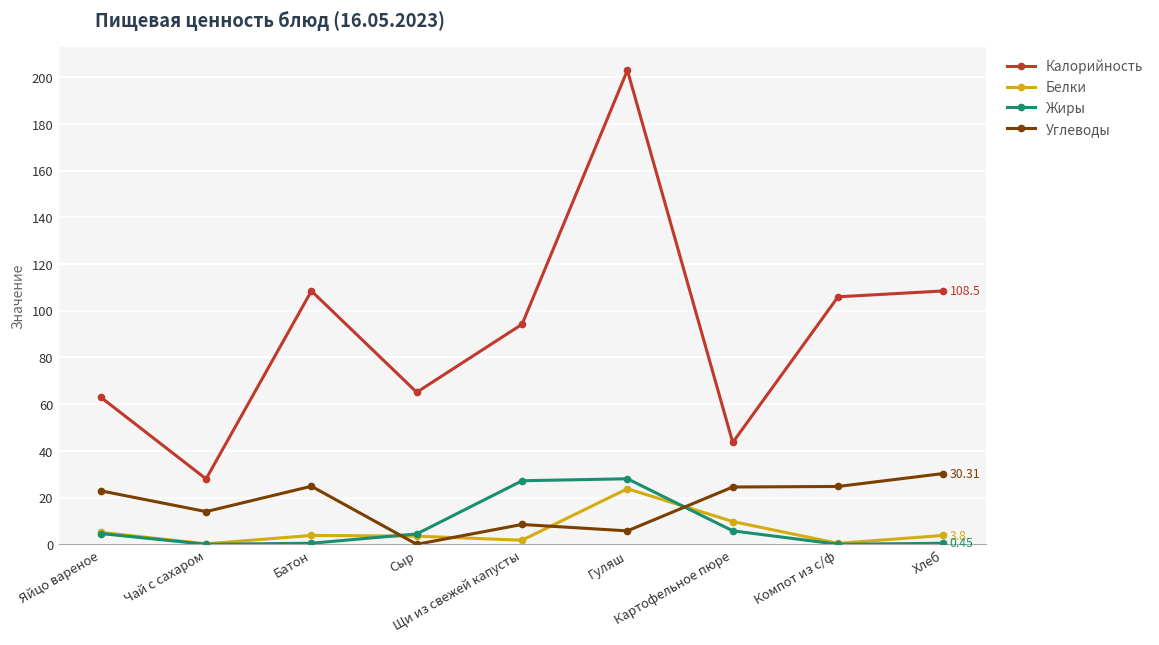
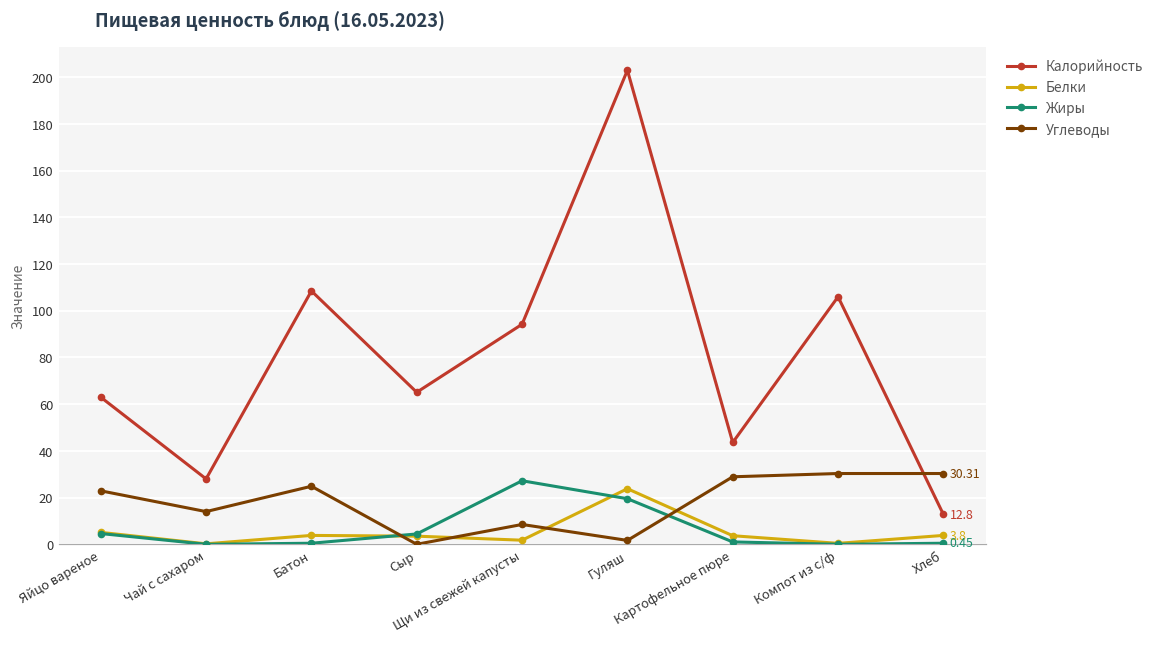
Жиры, Гуляш: 28 -> 20
Углеводы, Гуляш: 6 -> 2
Белки, Картофельное пюре: 10 -> 4
Жиры, Картофельное пюре: 6 -> 1
Углеводы, Картофельное пюре: 25 -> 29
Углеводы, Компот из с/ф: 25 -> 30
Калорийность, Хлеб: 108.5 -> 12.8
